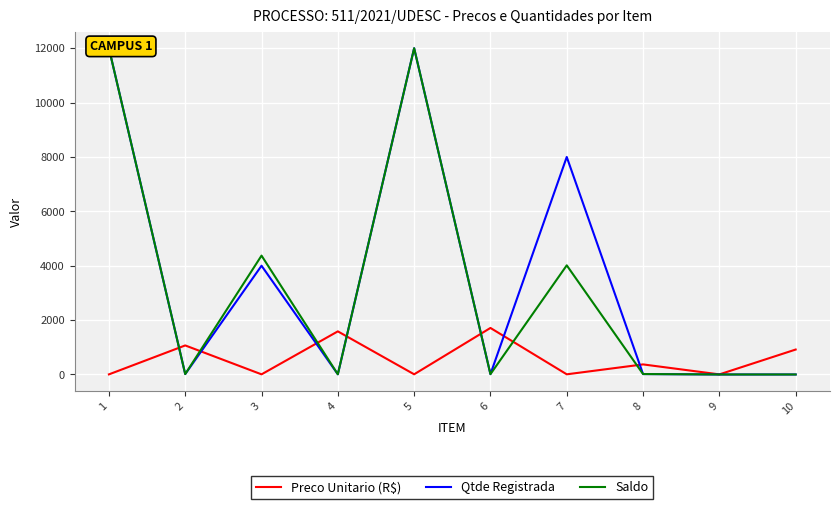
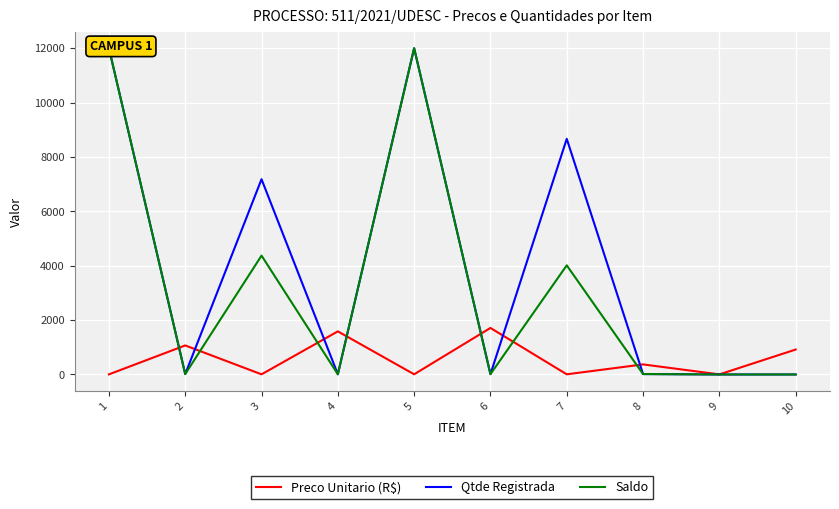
Qtde Registrada, 3: 4000 -> 7200
Qtde Registrada, 7: 8000 -> 8700
